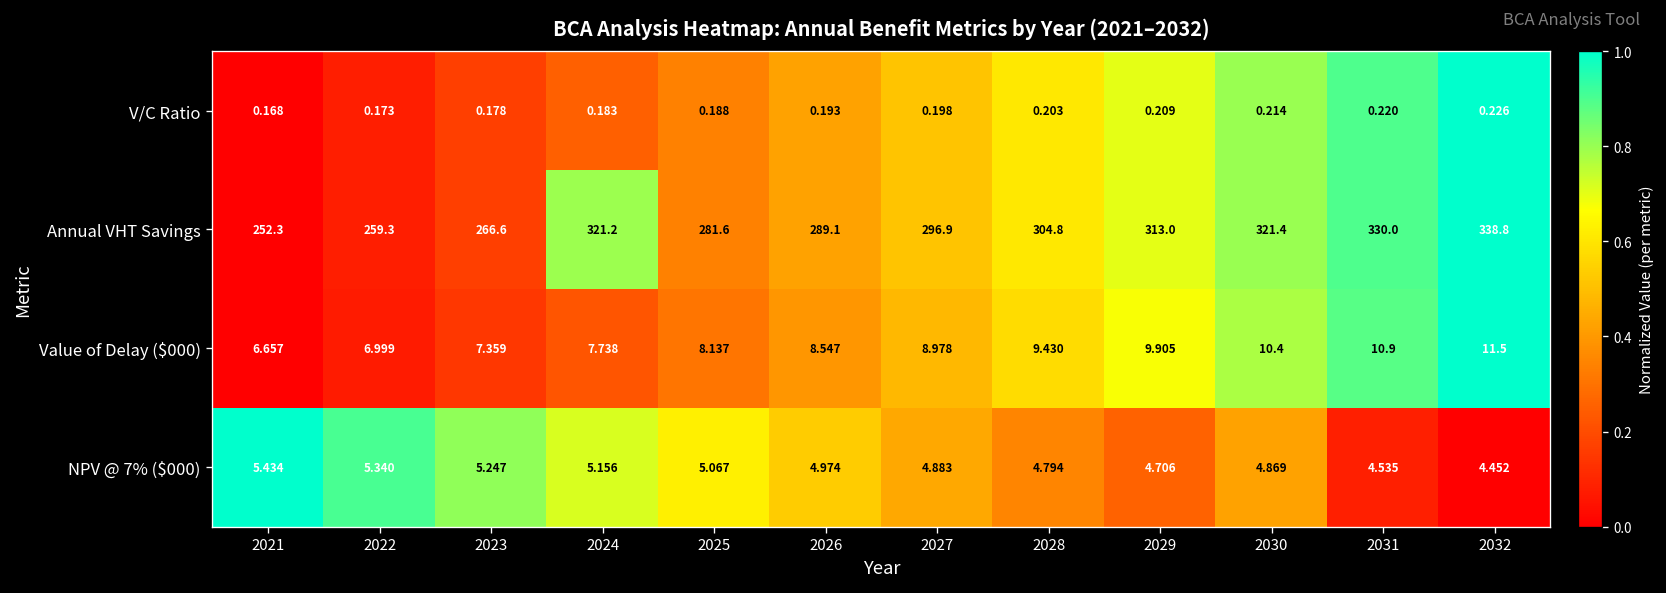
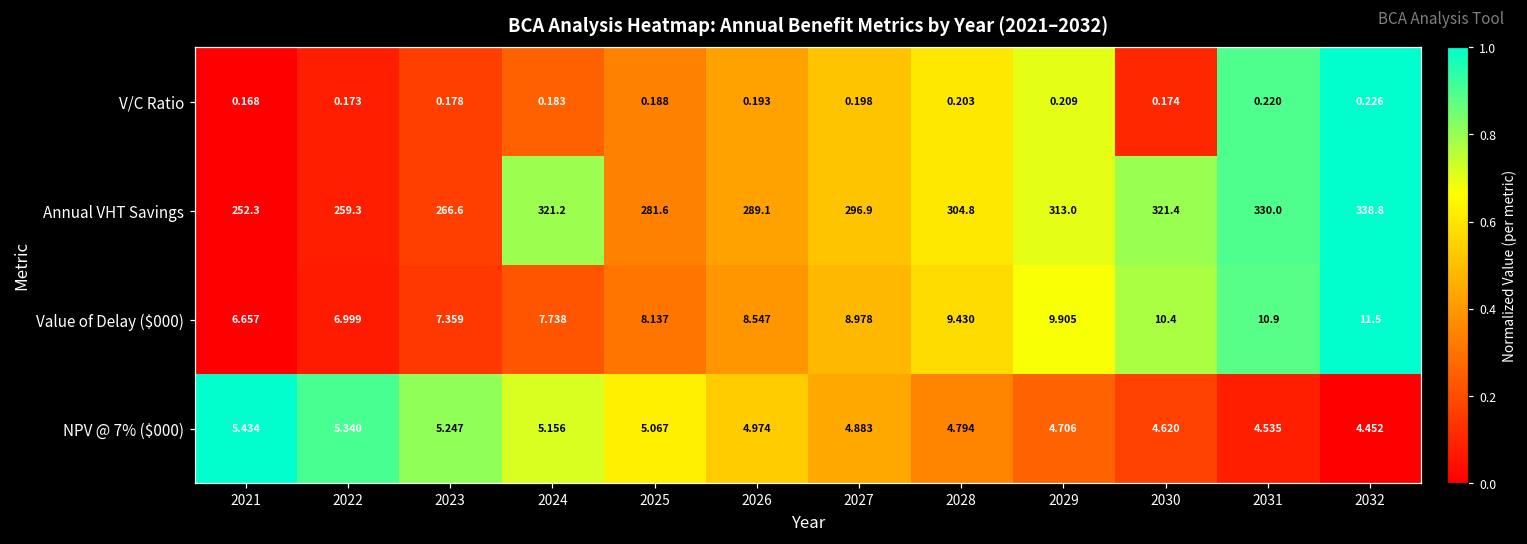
V/C Ratio, 2030: 0.214 -> 0.174
NPV @ 7% ($000), 2030: 4.869 -> 4.620
